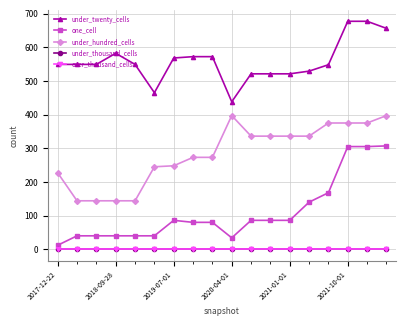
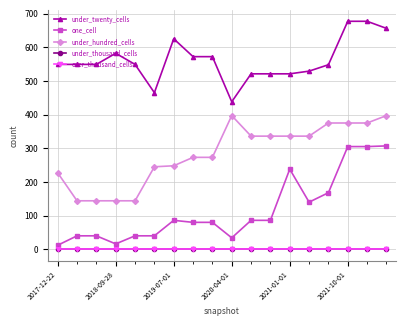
one_cell, 2018-09-28: 40 -> 20
under_twenty_cells, 2019-07-01: 570 -> 630
one_cell, 2021-01-01: 90 -> 240
